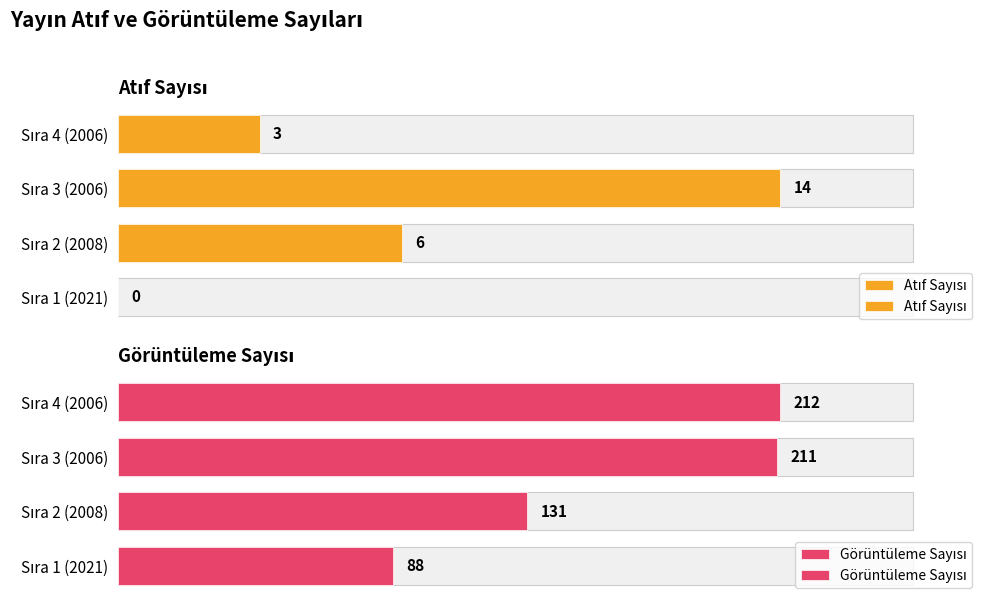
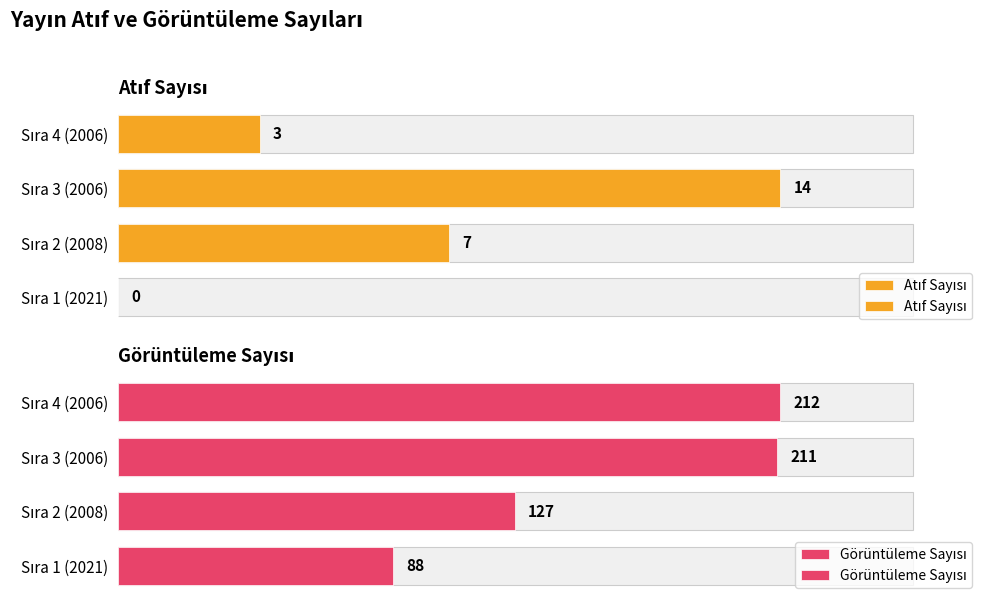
Atıf Sayısı, Atıf Sayısı, Sıra 2 (2008): 6 -> 7
Görüntüleme Sayısı, Görüntüleme Sayısı, Sıra 2 (2008): 131 -> 127
